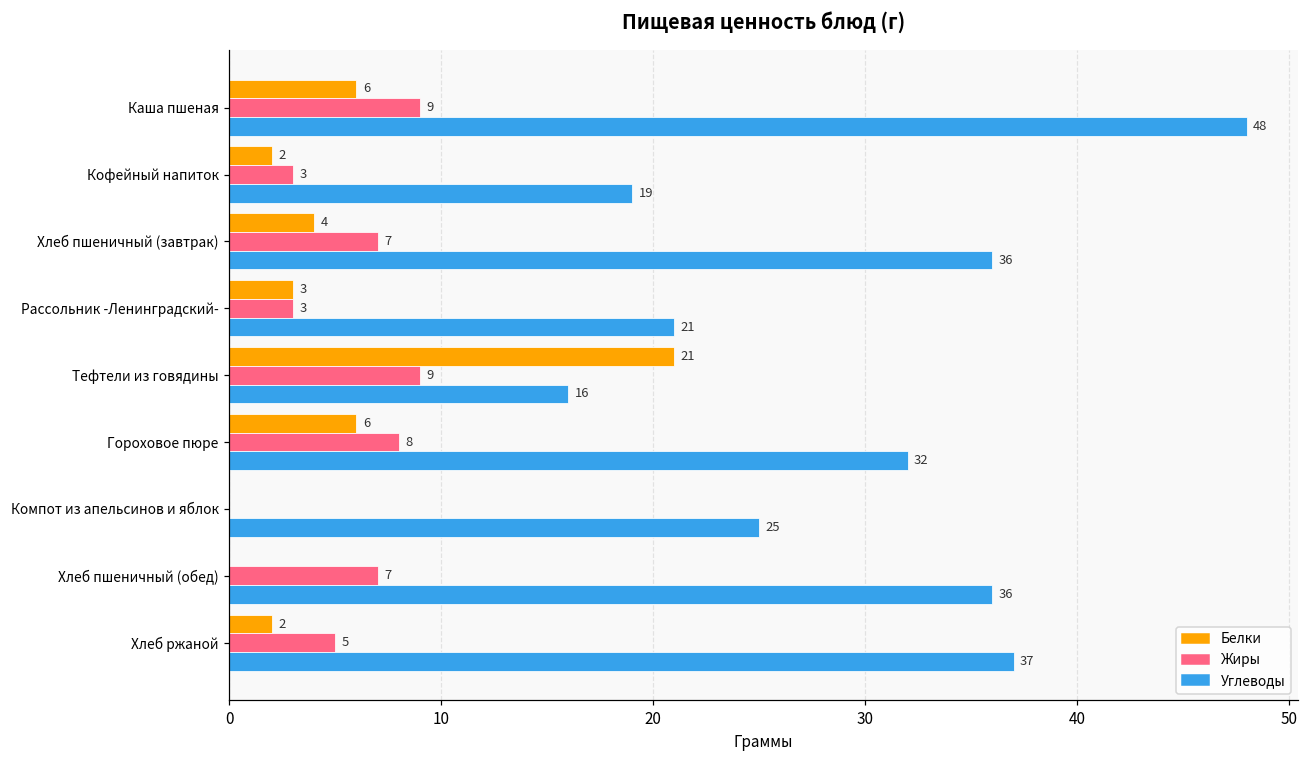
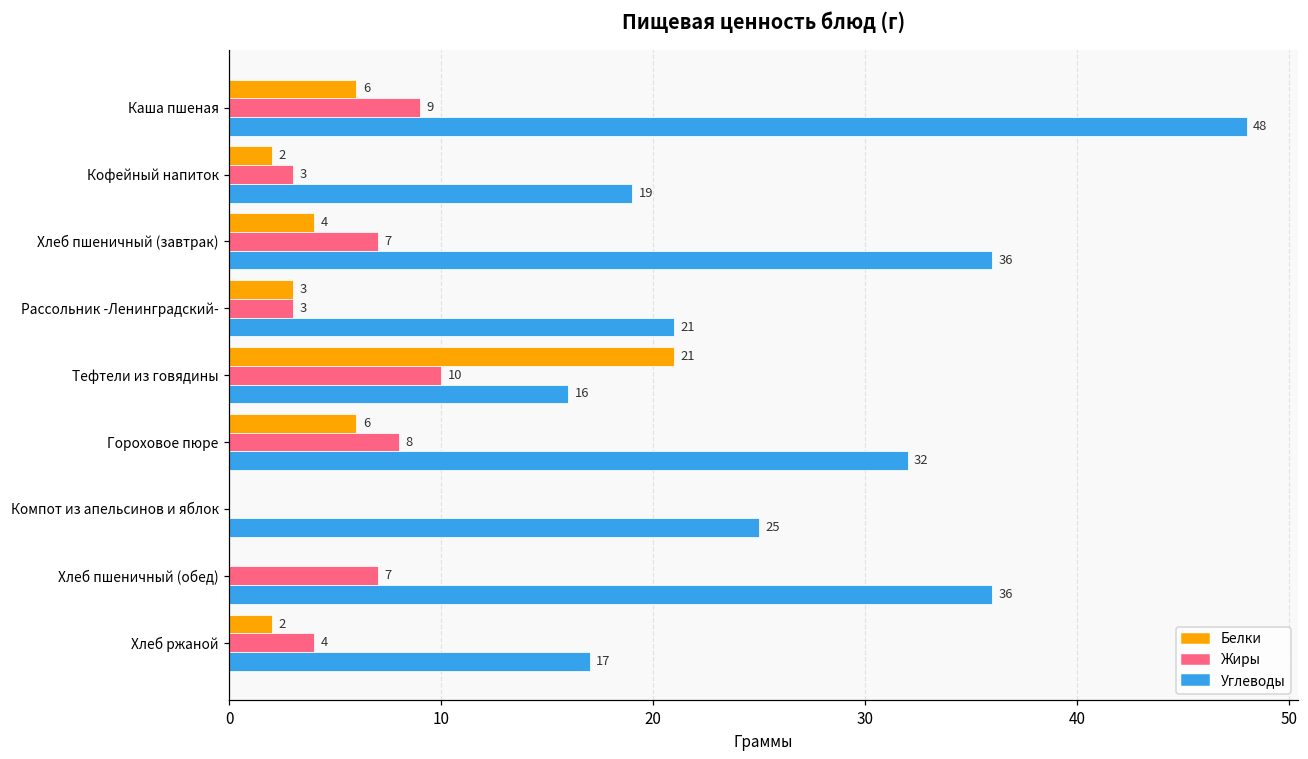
Жиры, Тефтели из говядины: 9 -> 10
Жиры, Хлеб ржаной: 5 -> 4
Углеводы, Хлеб ржаной: 37 -> 17
